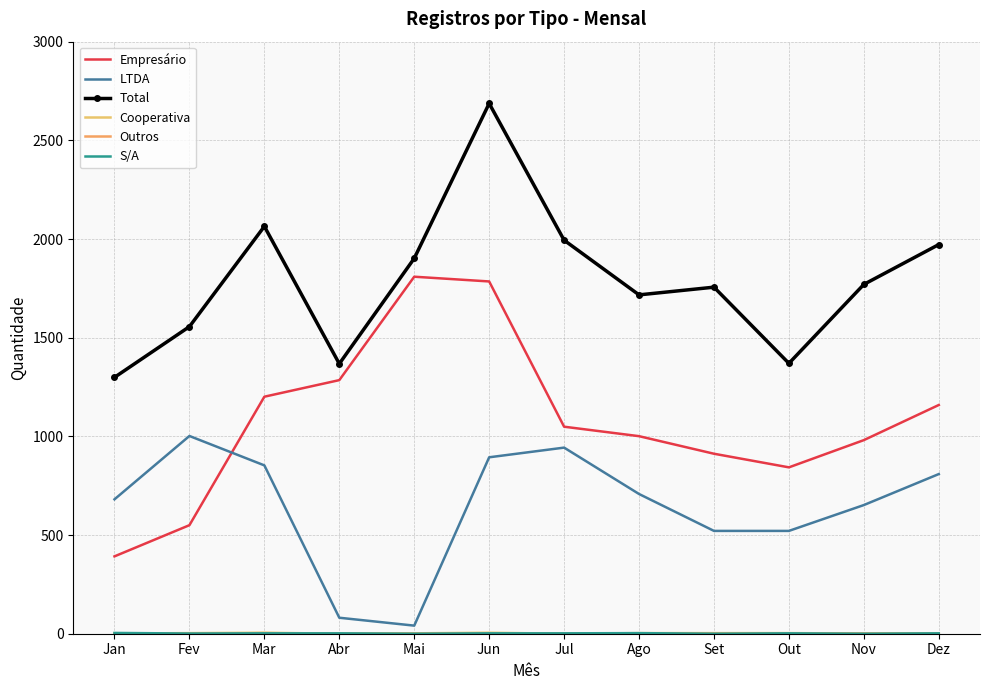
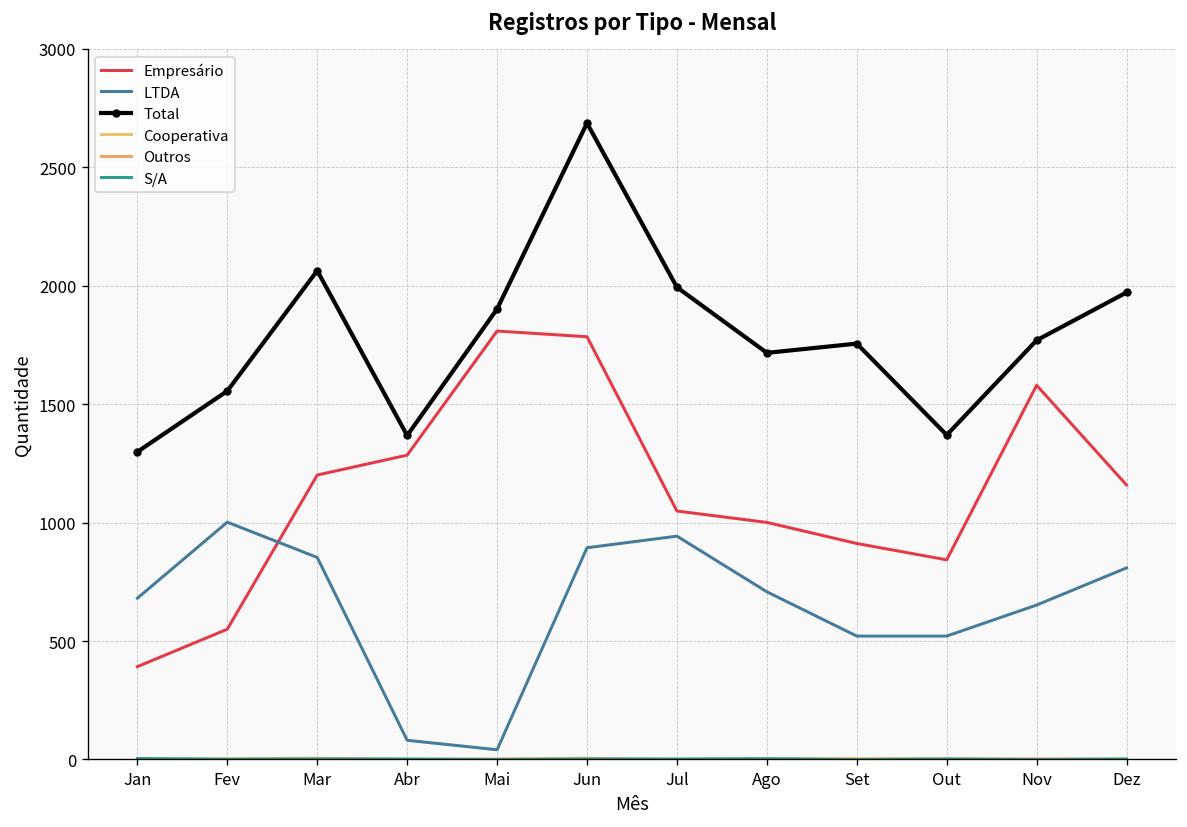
Empresário, Nov: 980 -> 1580
